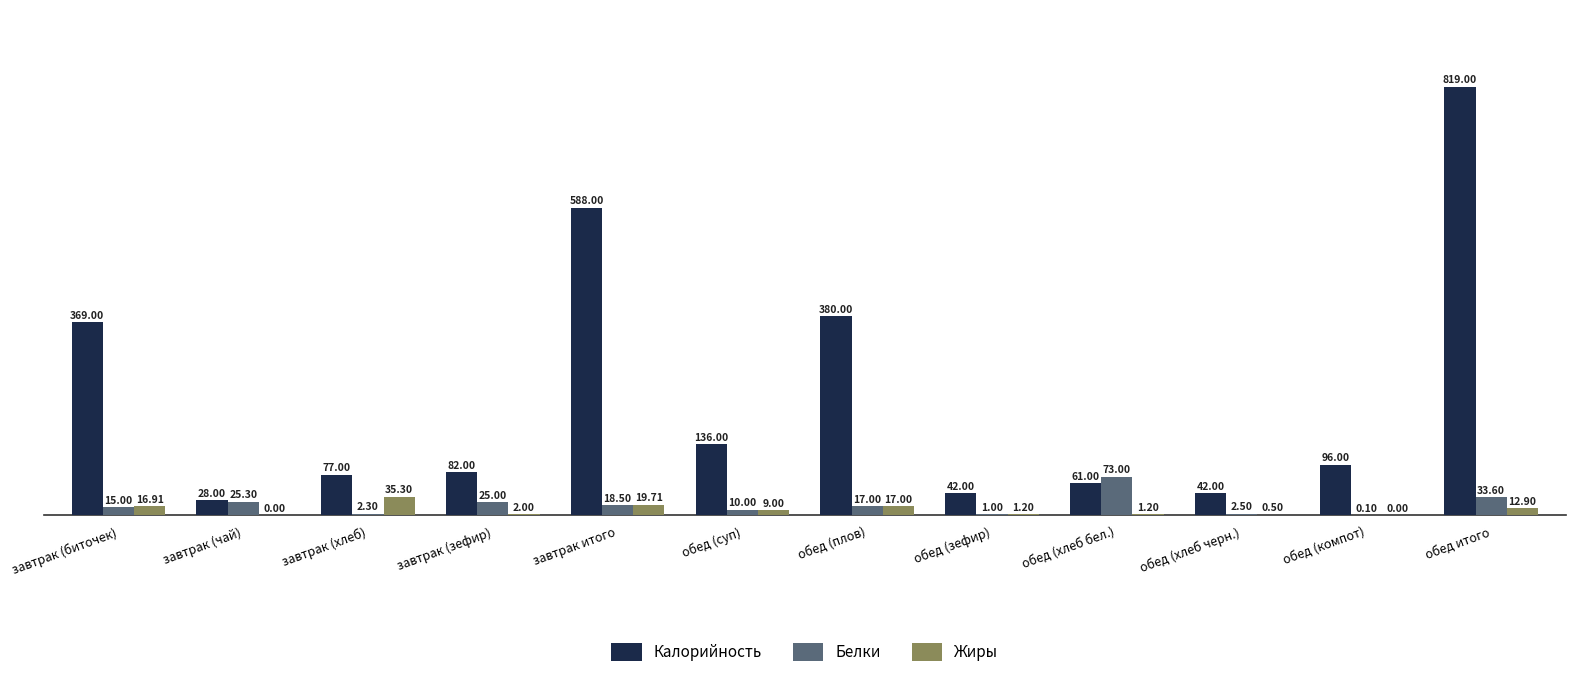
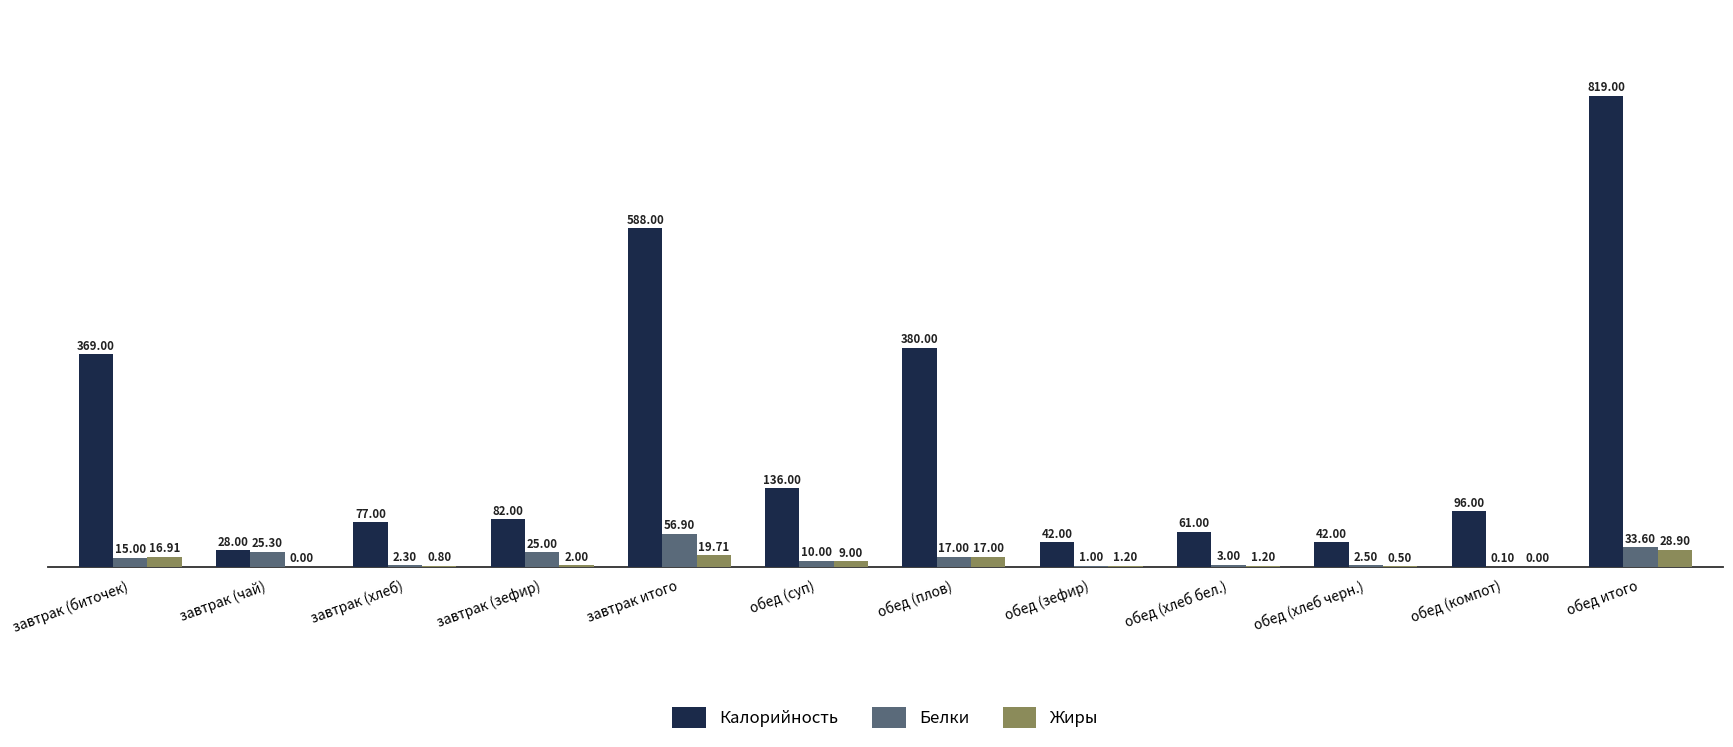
Жиры, завтрак (хлеб): 35.30 -> 0.80
Белки, завтрак итого: 18.50 -> 56.90
Белки, обед (хлеб бел.): 73.00 -> 3.00
Жиры, обед итого: 12.90 -> 28.90
